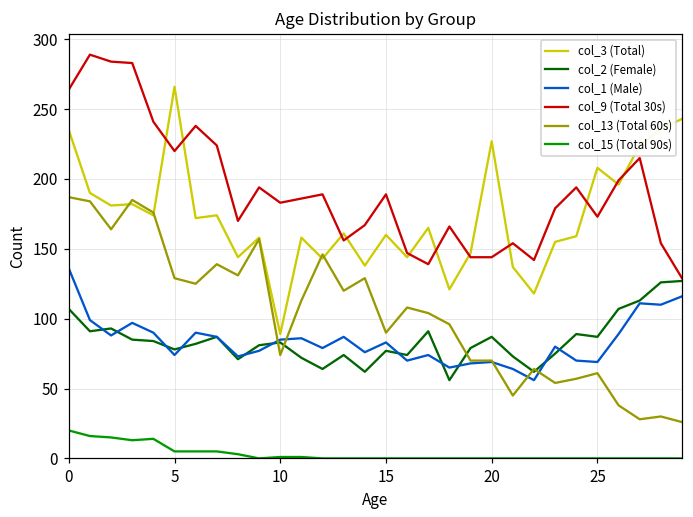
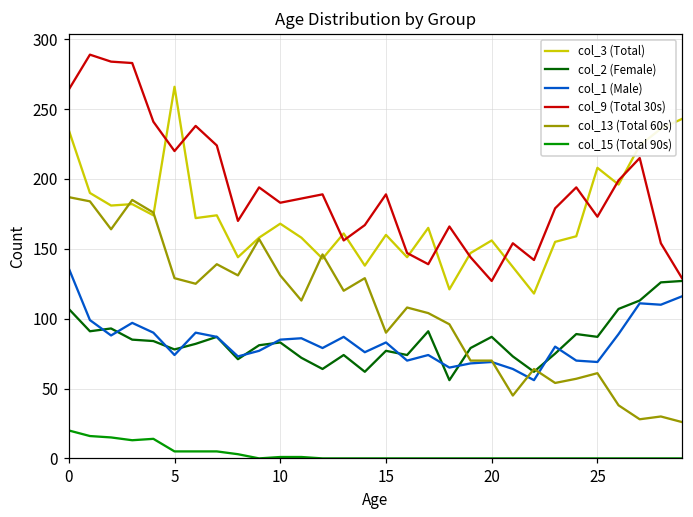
col_3 (Total), 10: 89 -> 168
col_13 (Total 60s), 10: 74 -> 131
col_3 (Total), 20: 227 -> 156
col_9 (Total 30s), 20: 144 -> 127
